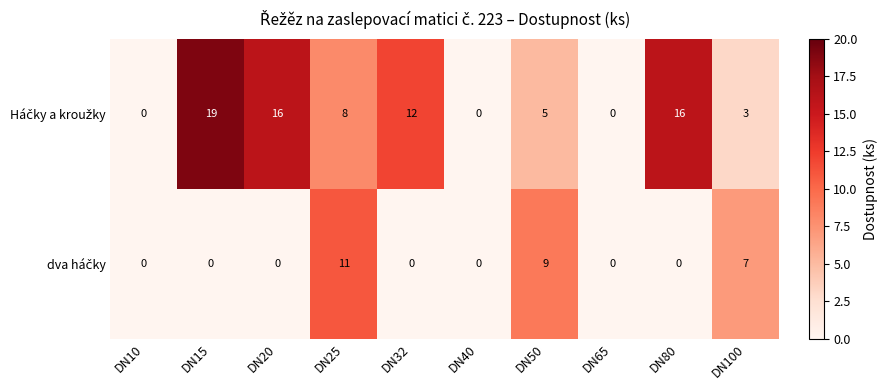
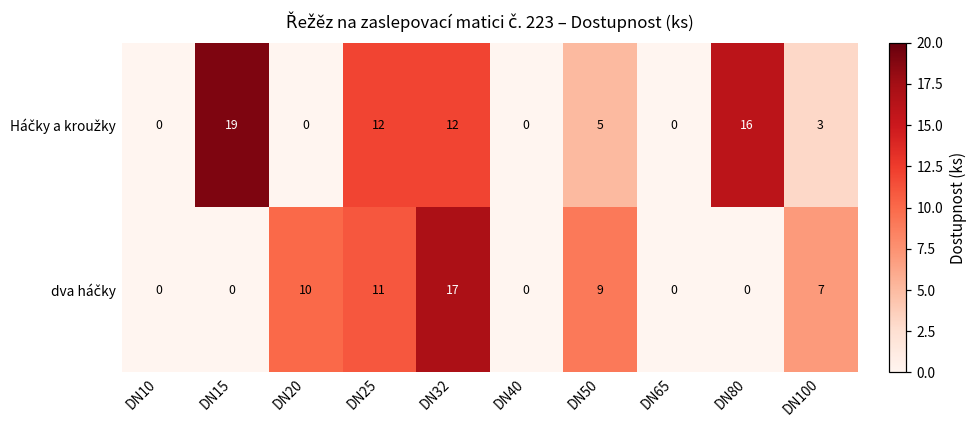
Háčky a kroužky, DN20: 16 -> 0
Háčky a kroužky, DN25: 8 -> 12
dva háčky, DN20: 0 -> 10
dva háčky, DN32: 0 -> 17
